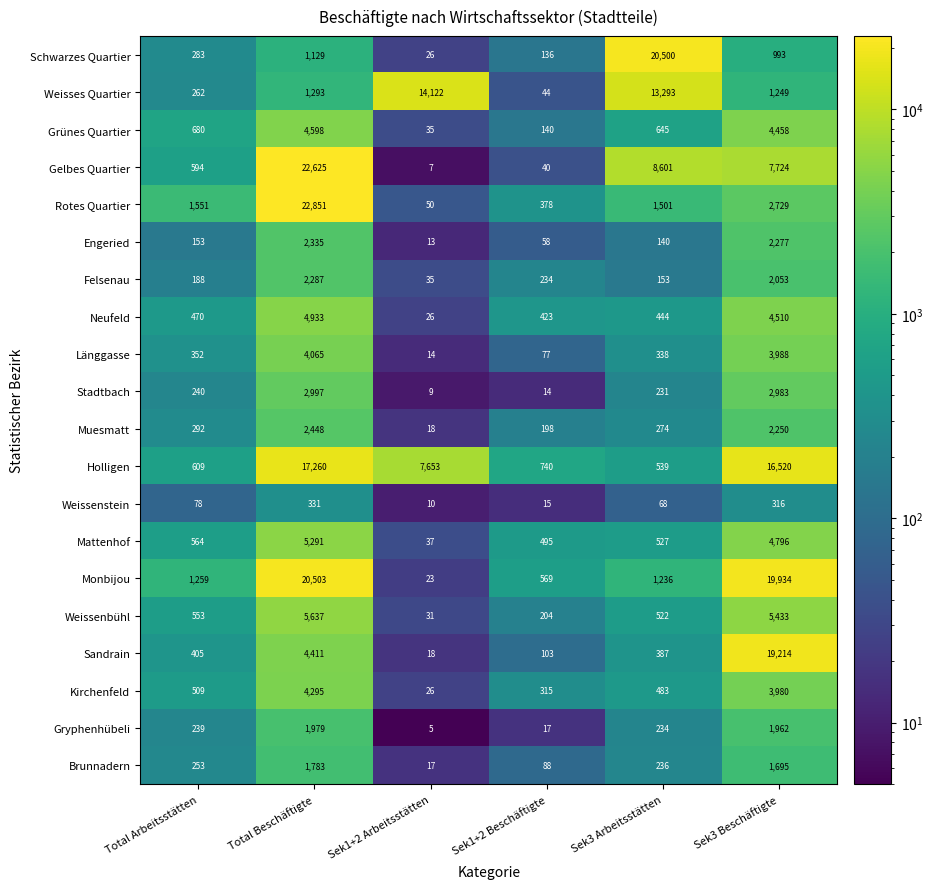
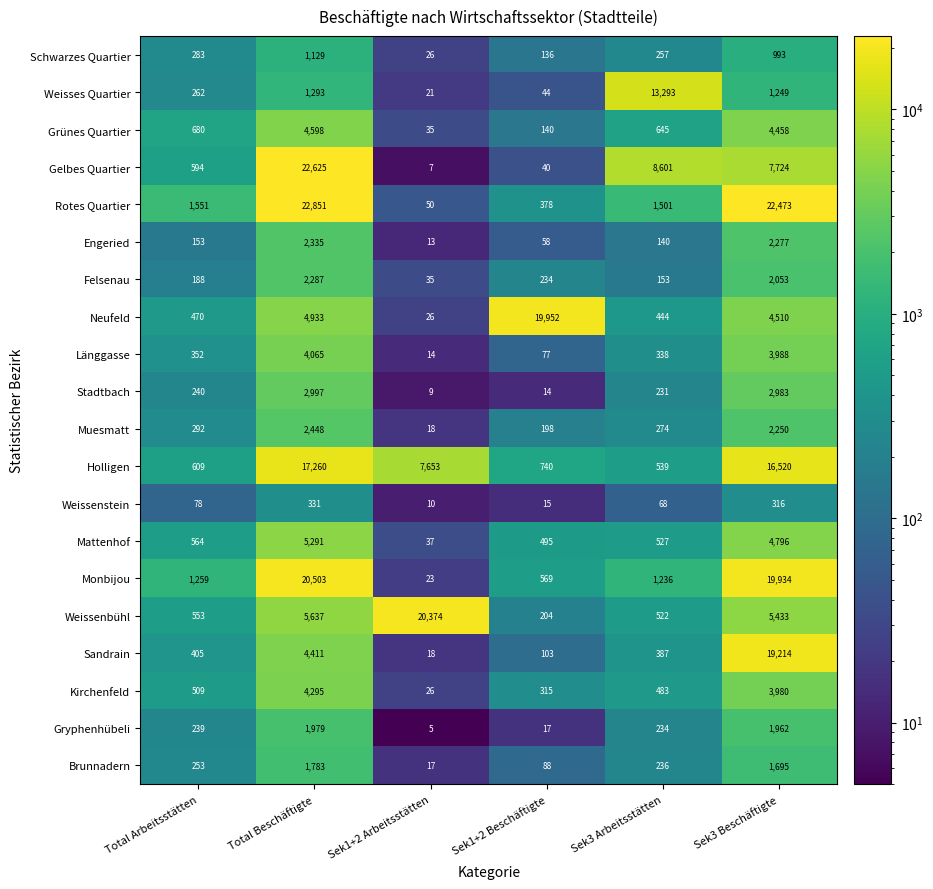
Schwarzes Quartier, Sek3 Arbeitsstätten: 20,500 -> 257
Weisses Quartier, Sek1+2 Arbeitsstätten: 14,122 -> 21
Rotes Quartier, Sek3 Beschäftigte: 2,729 -> 22,473
Neufeld, Sek1+2 Beschäftigte: 423 -> 19,952
Weissenbühl, Sek1+2 Arbeitsstätten: 31 -> 20,374
